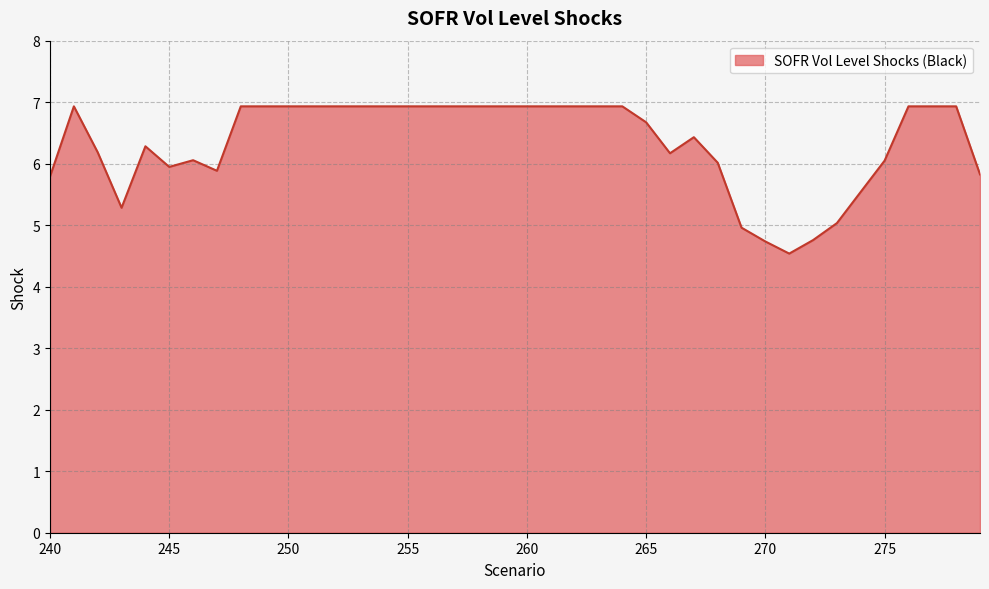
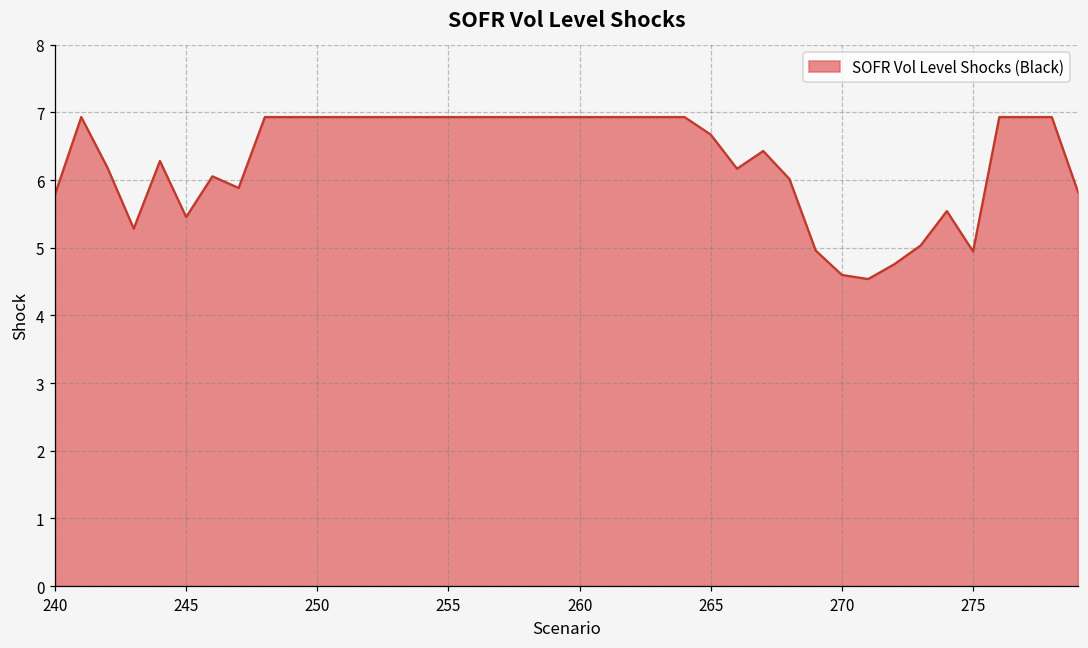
245: 5.9 -> 5.5
270: 4.7 -> 4.6
275: 6.0 -> 4.9
